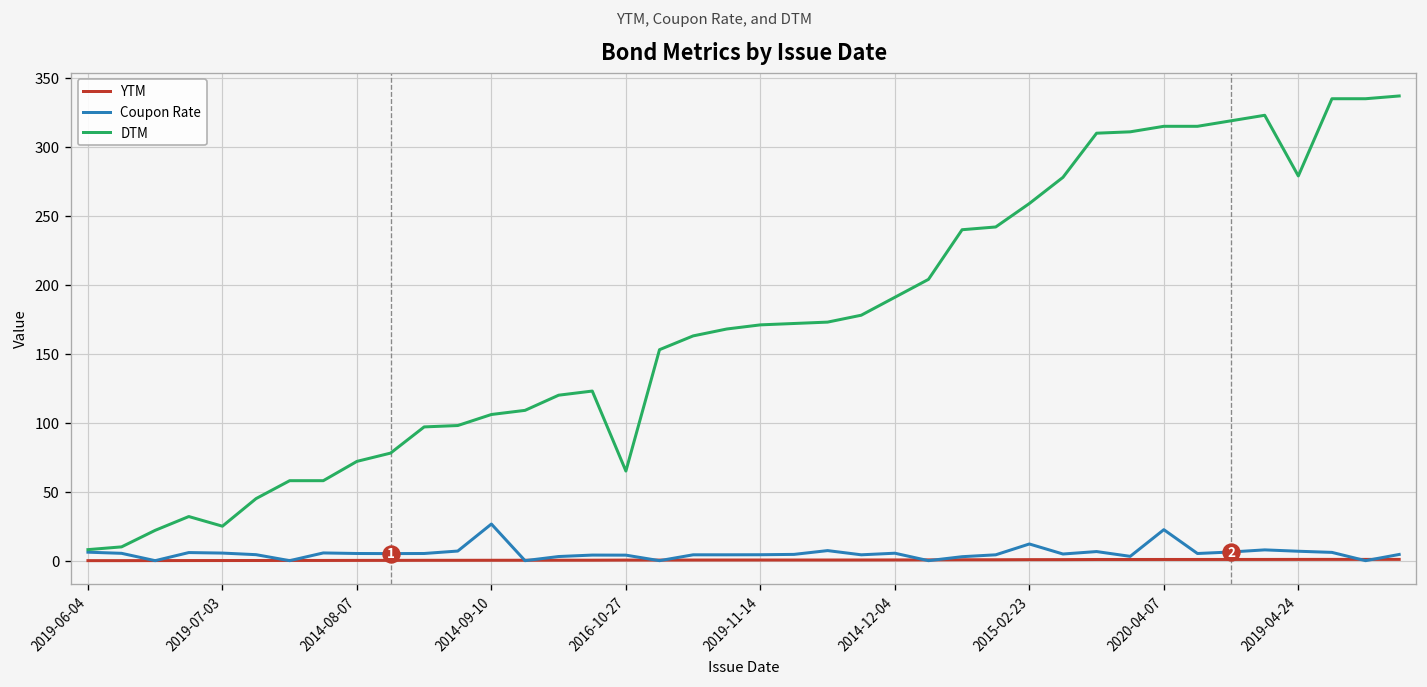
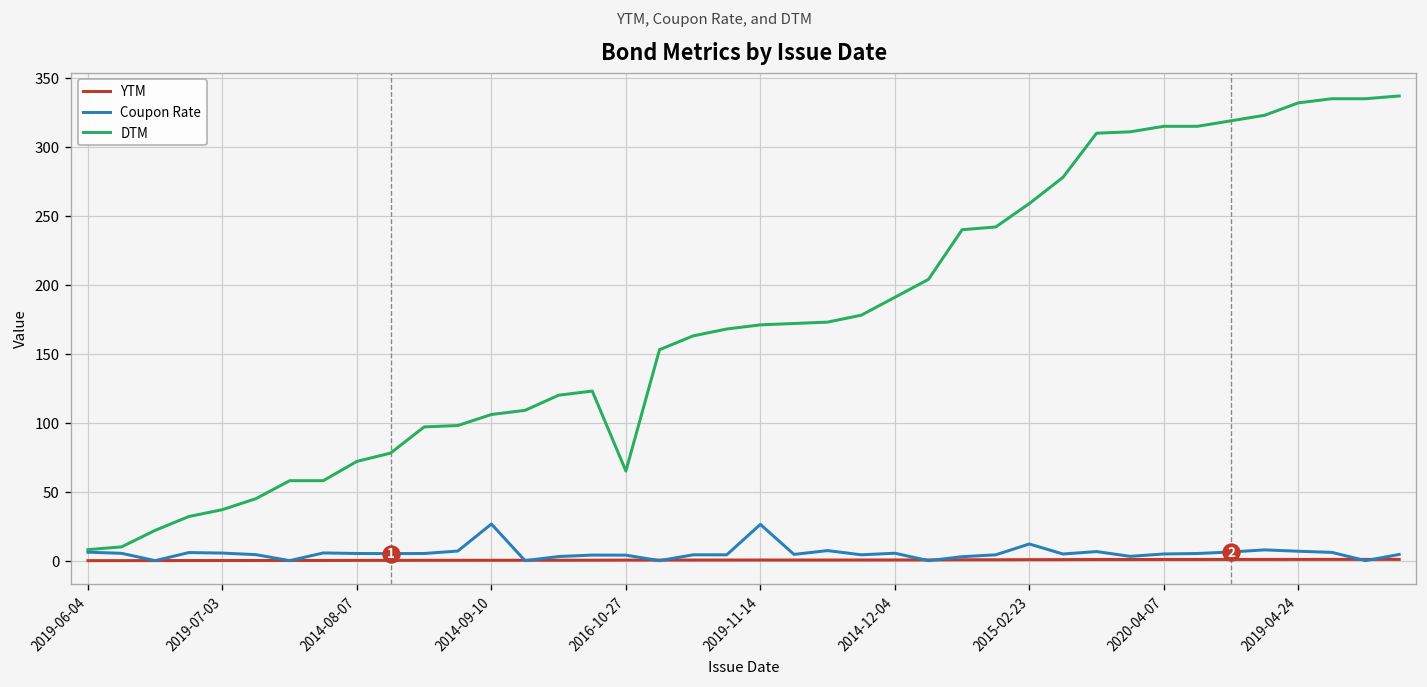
DTM, 2019-07-03: 25 -> 37
Coupon Rate, 2019-11-14: 4 -> 26
Coupon Rate, 2020-04-07: 22 -> 5
DTM, 2019-04-24: 279 -> 332
